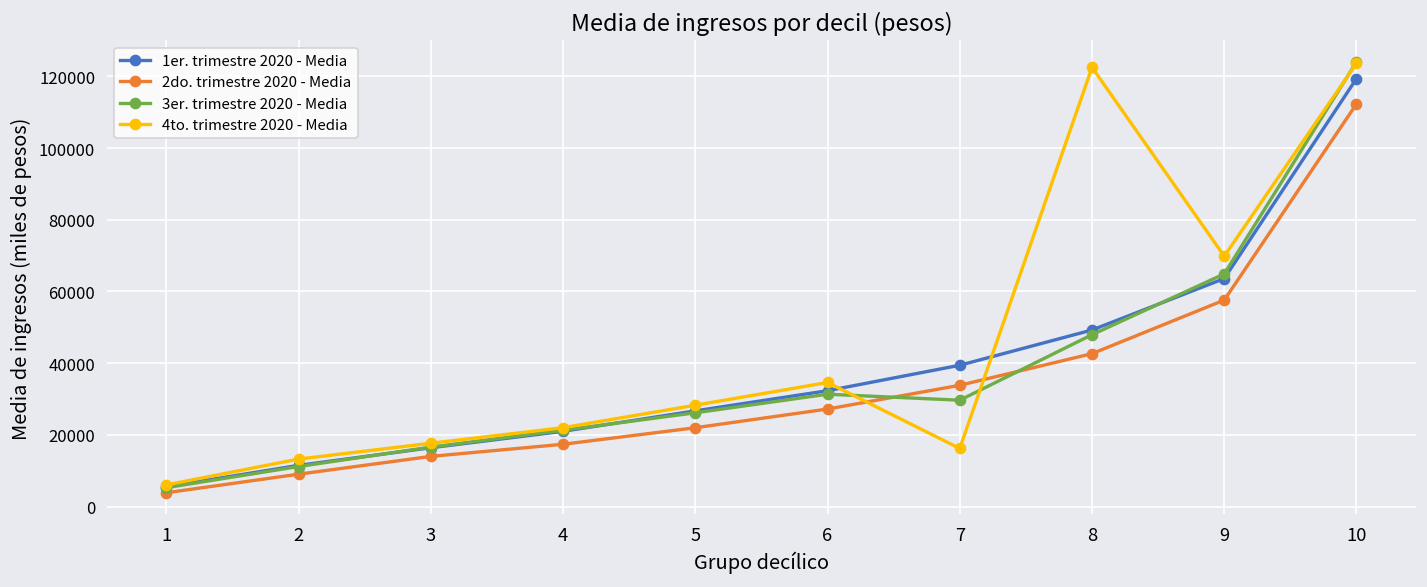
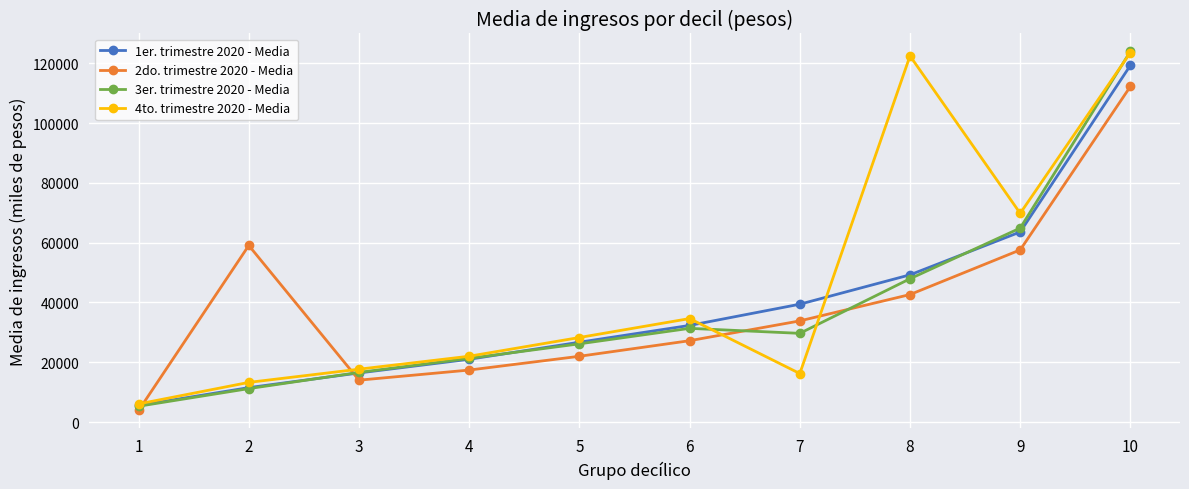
2do. trimestre 2020 - Media, 2: 9000 -> 59000
